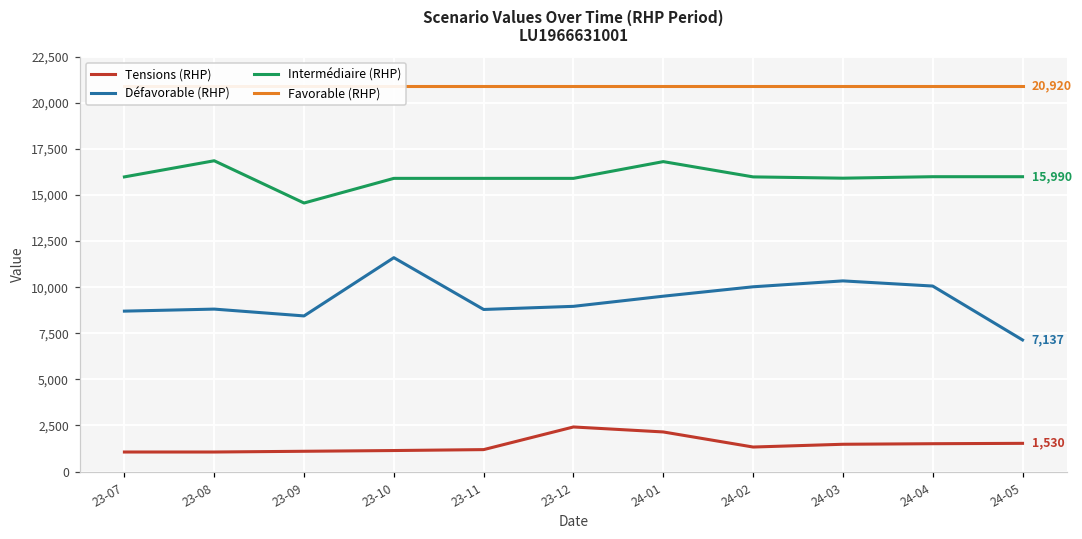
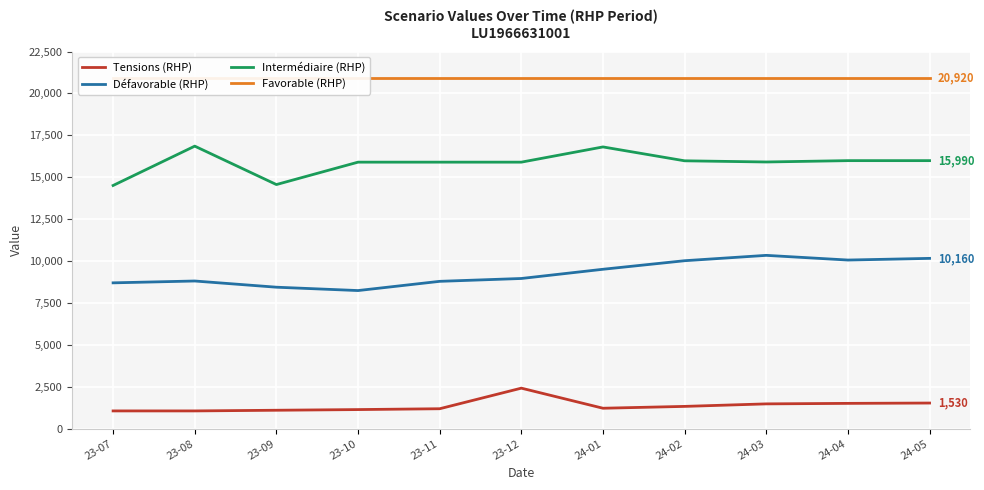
Intermédiaire (RHP), 23-07: 16,000 -> 14,500
Défavorable (RHP), 23-10: 11,600 -> 8,200
Tensions (RHP), 24-01: 2,100 -> 1,200
Défavorable (RHP), 24-05: 7,137 -> 10,160
